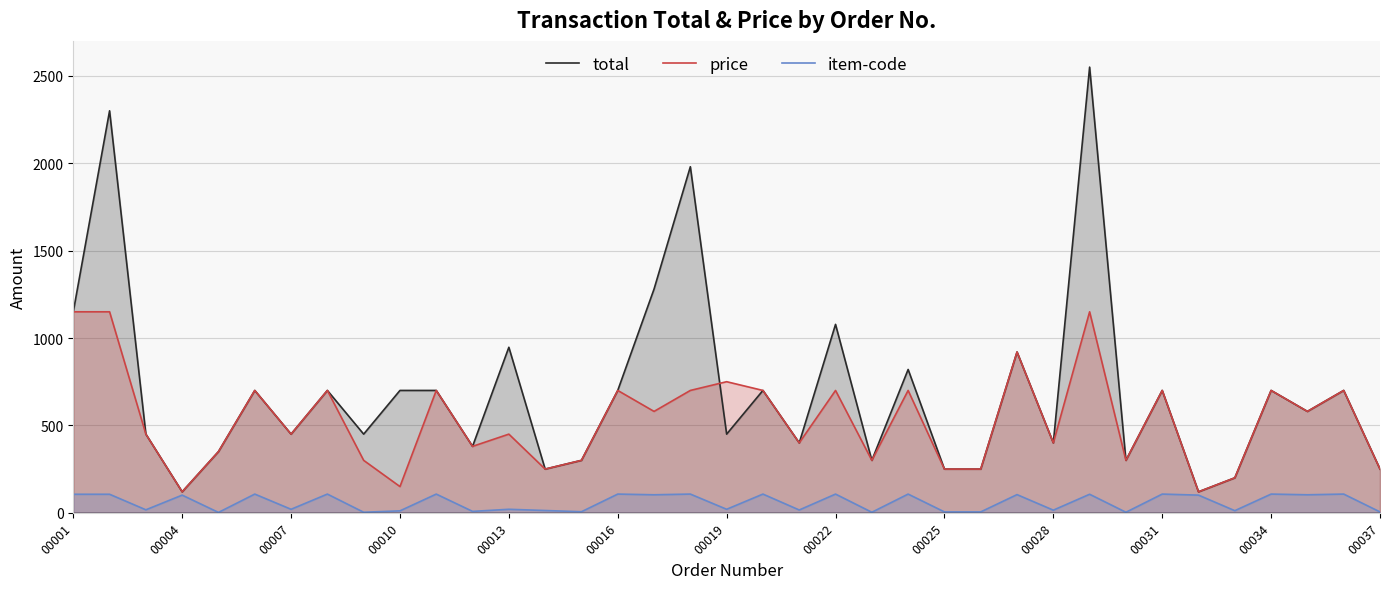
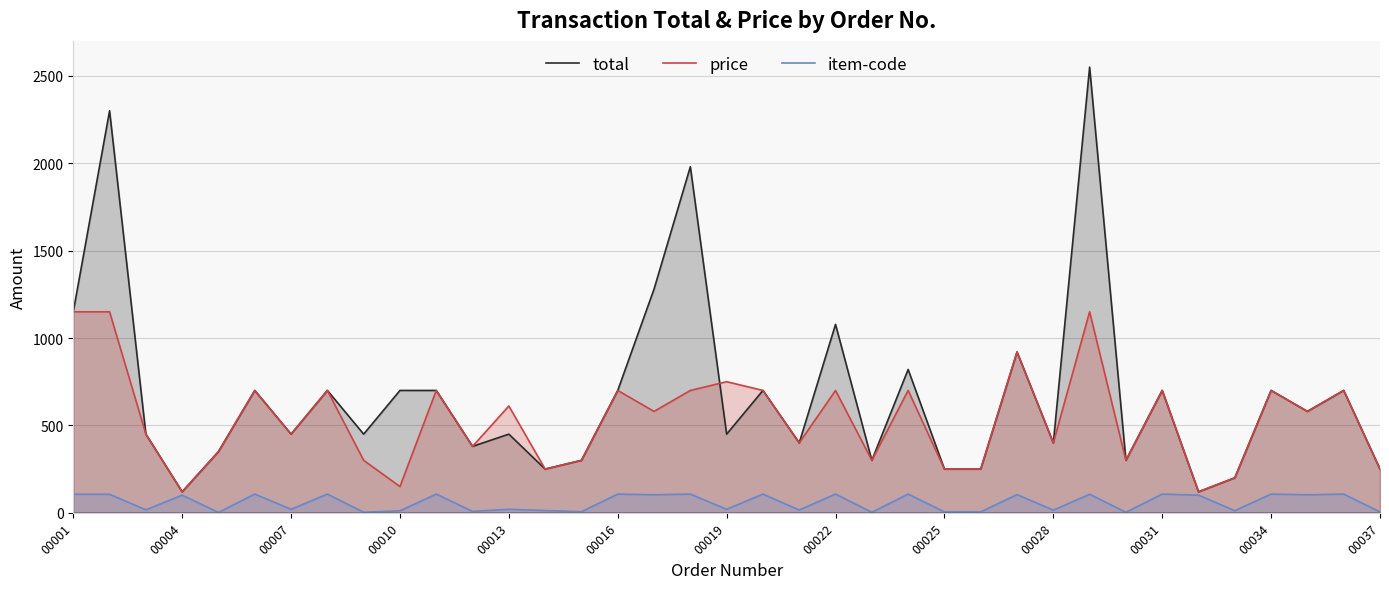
total, 00013: 950 -> 450
price, 00013: 450 -> 610
